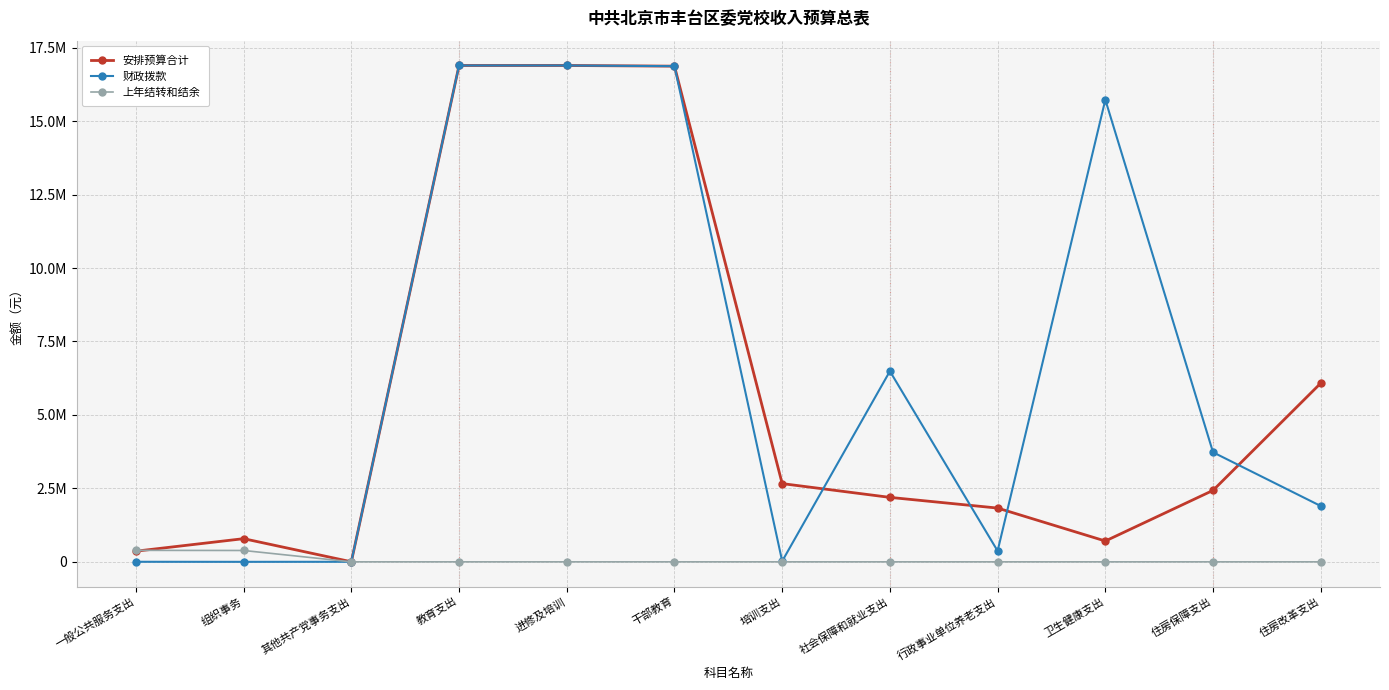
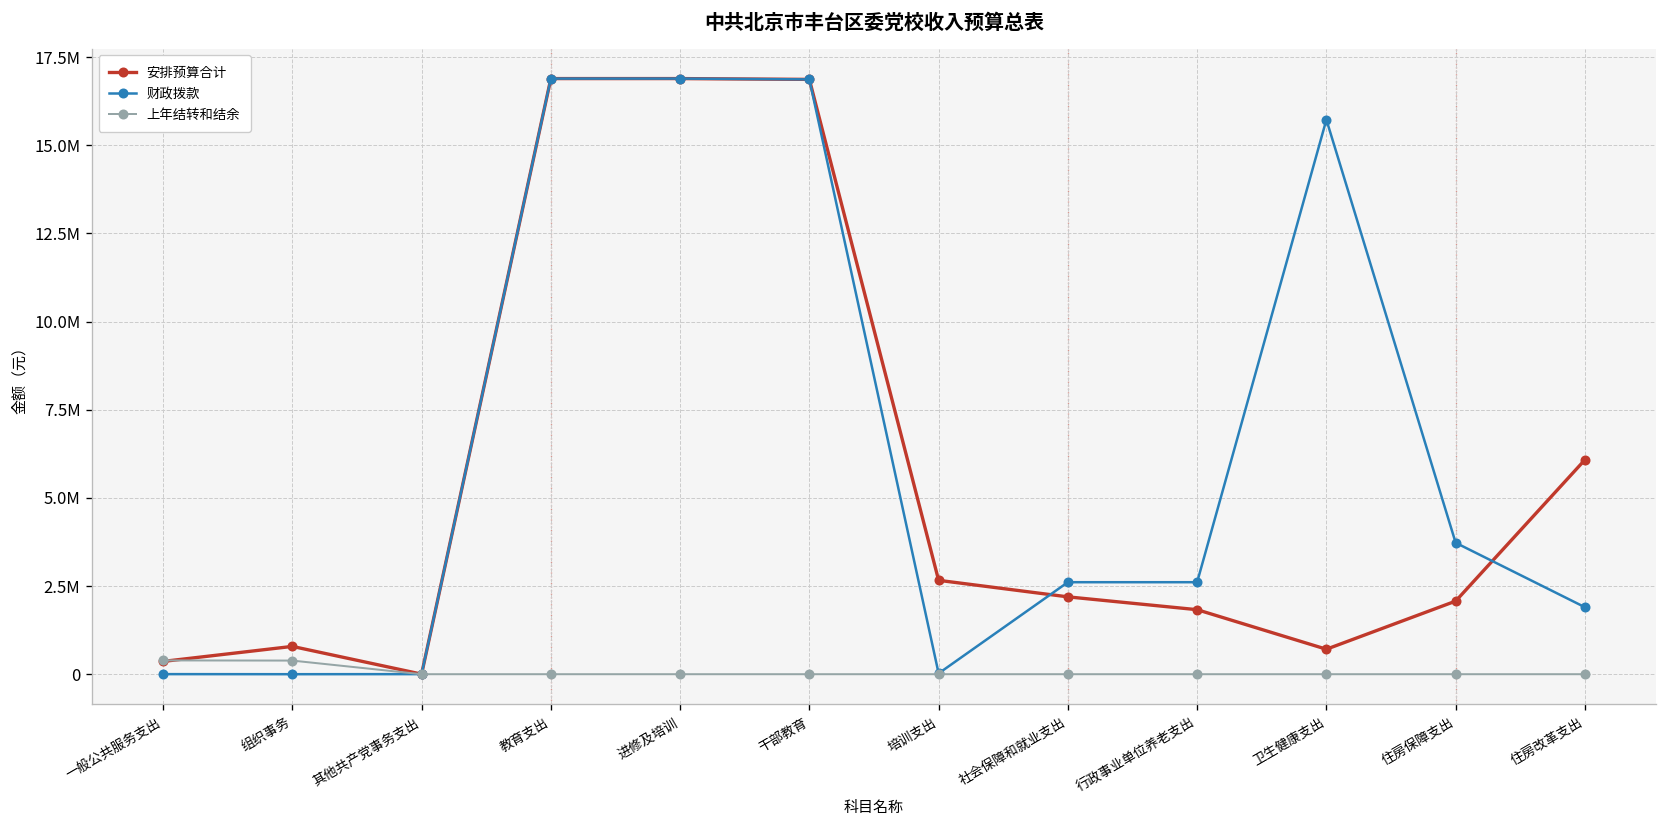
财政拨款, 社会保障和就业支出: 6500000 -> 2600000
财政拨款, 行政事业单位养老支出: 400000 -> 2600000
安排预算合计, 住房保障支出: 2400000 -> 2100000
